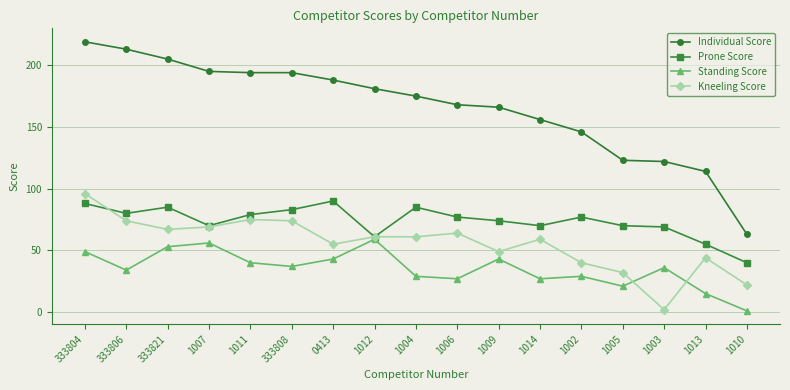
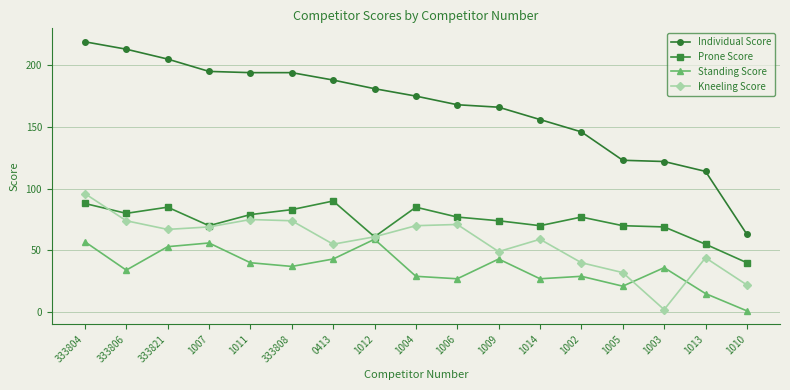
Standing Score, 333804: 49 -> 57
Kneeling Score, 1004: 61 -> 70
Kneeling Score, 1006: 64 -> 71
